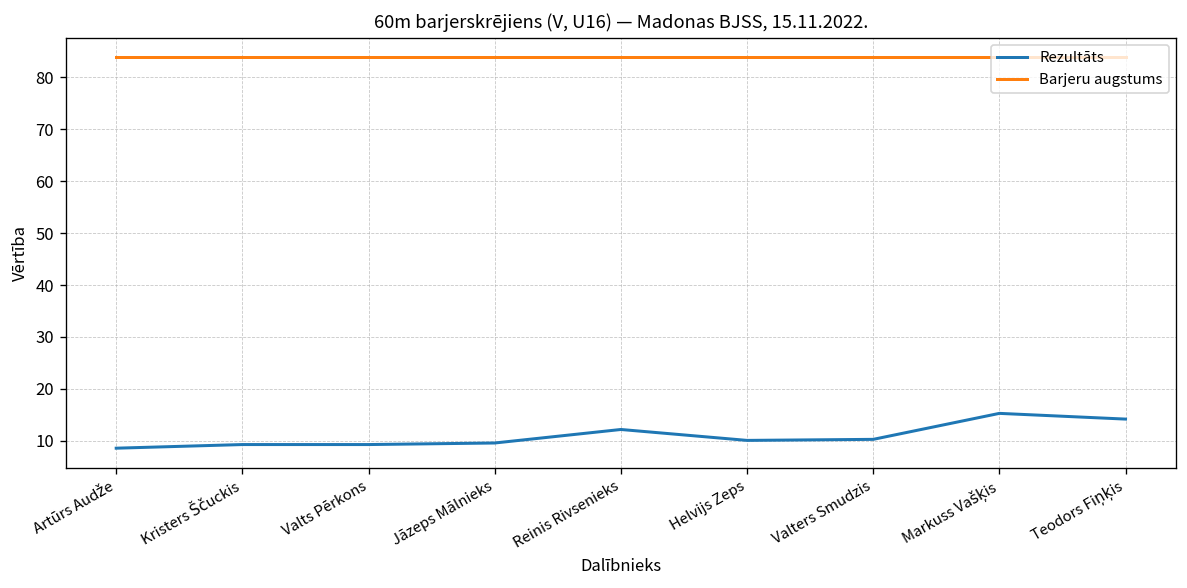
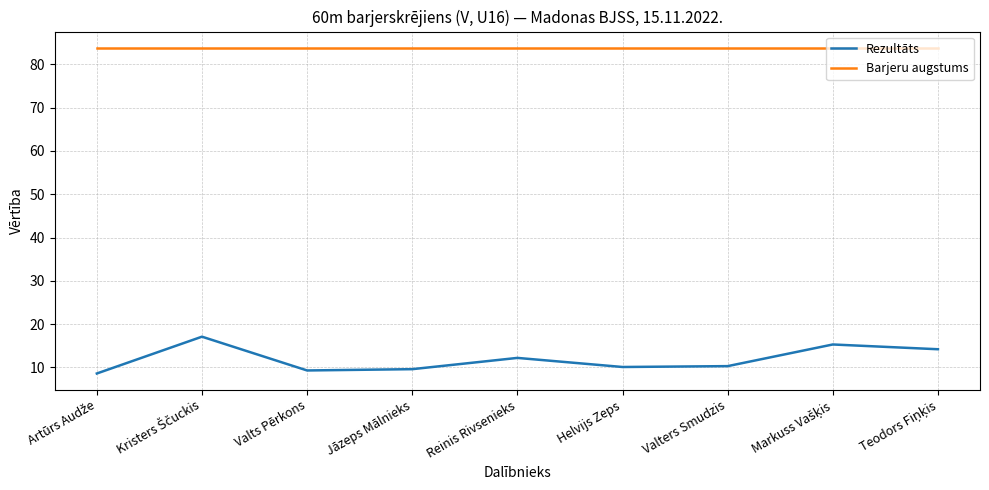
Rezultāts, Kristers Ščuckis: 9 -> 17
